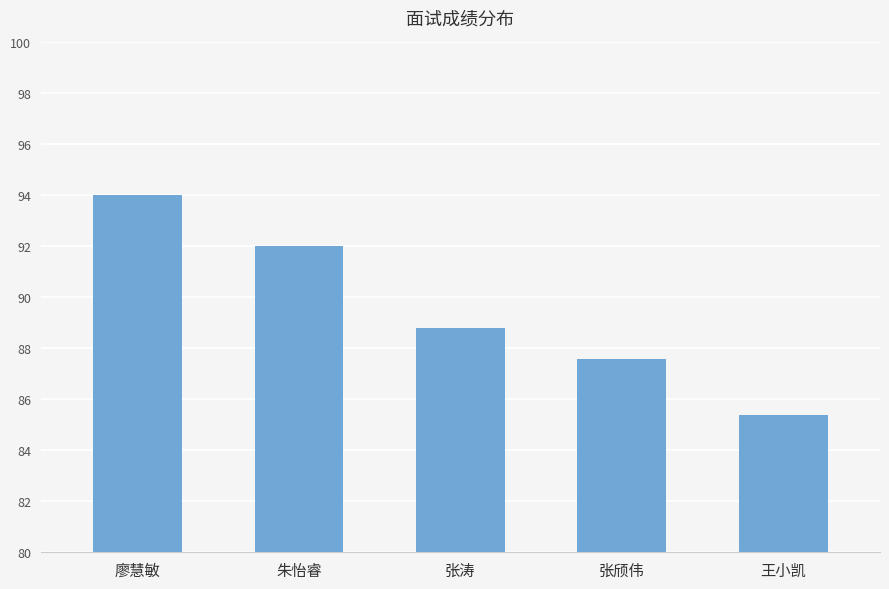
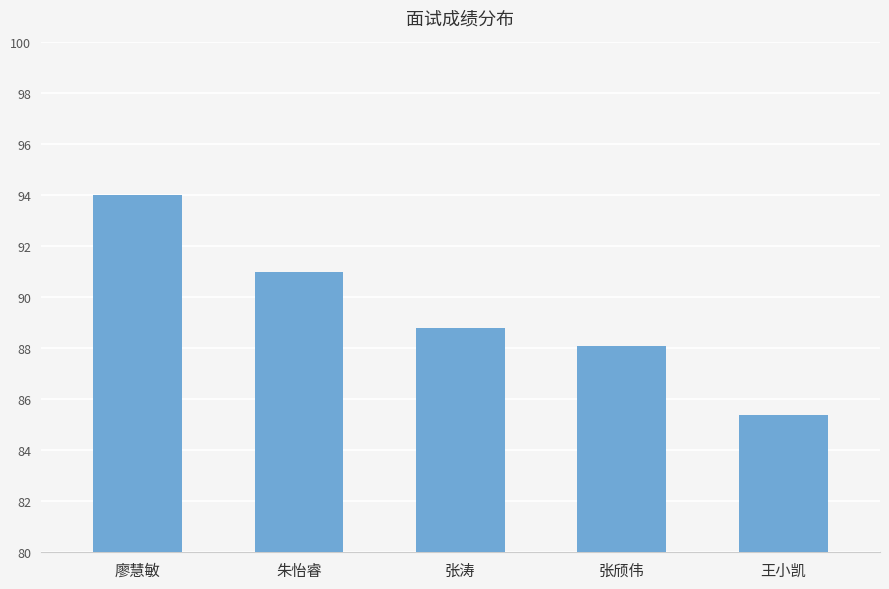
朱怡睿: 92 -> 91
张颀伟: 87.6 -> 88.1
